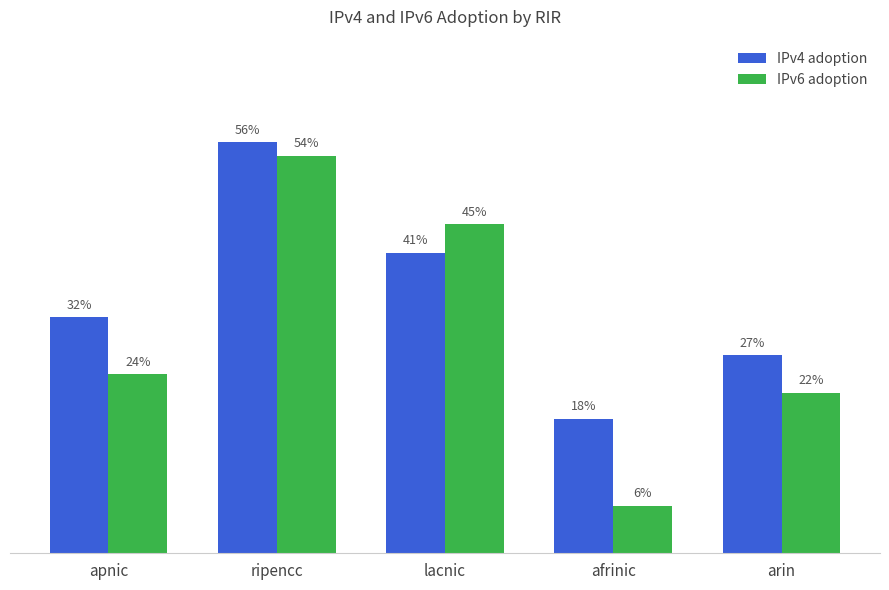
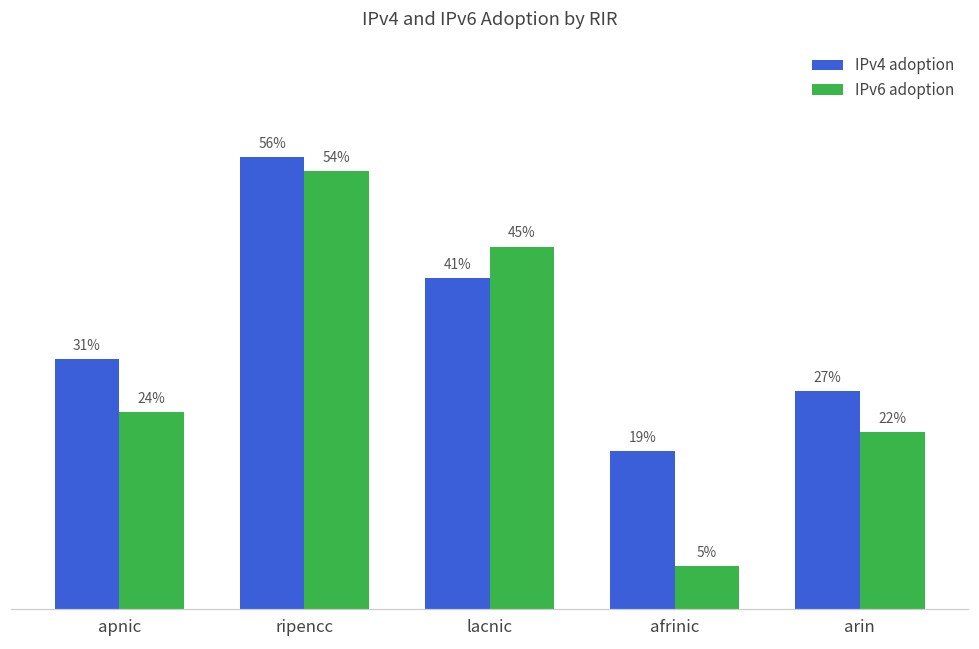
IPv4 adoption, apnic: 32% -> 31%
IPv4 adoption, afrinic: 18% -> 19%
IPv6 adoption, afrinic: 6% -> 5%
